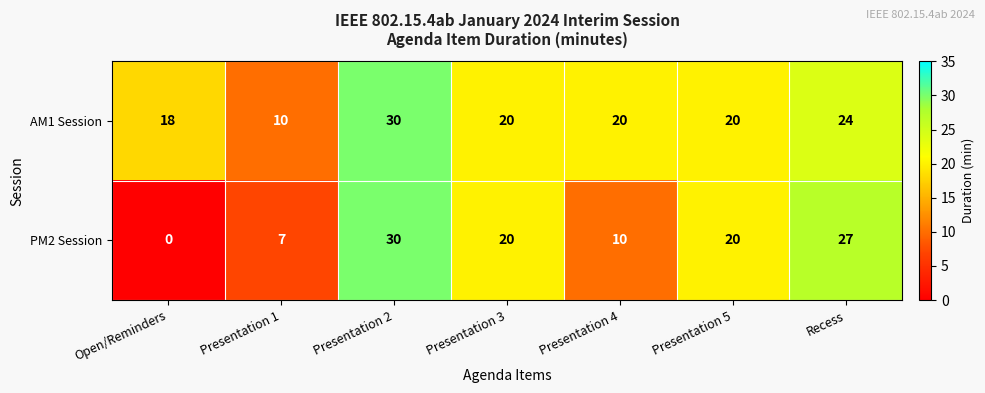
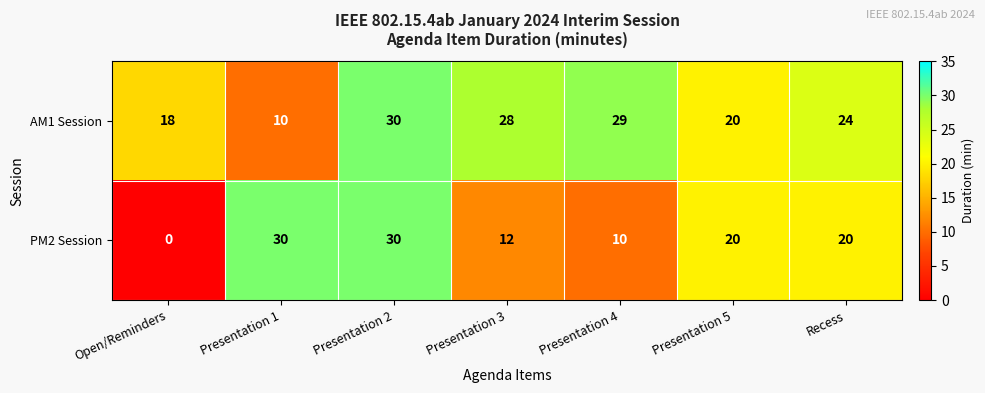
AM1 Session, Presentation 3: 20 -> 28
AM1 Session, Presentation 4: 20 -> 29
PM2 Session, Presentation 1: 7 -> 30
PM2 Session, Presentation 3: 20 -> 12
PM2 Session, Recess: 27 -> 20
